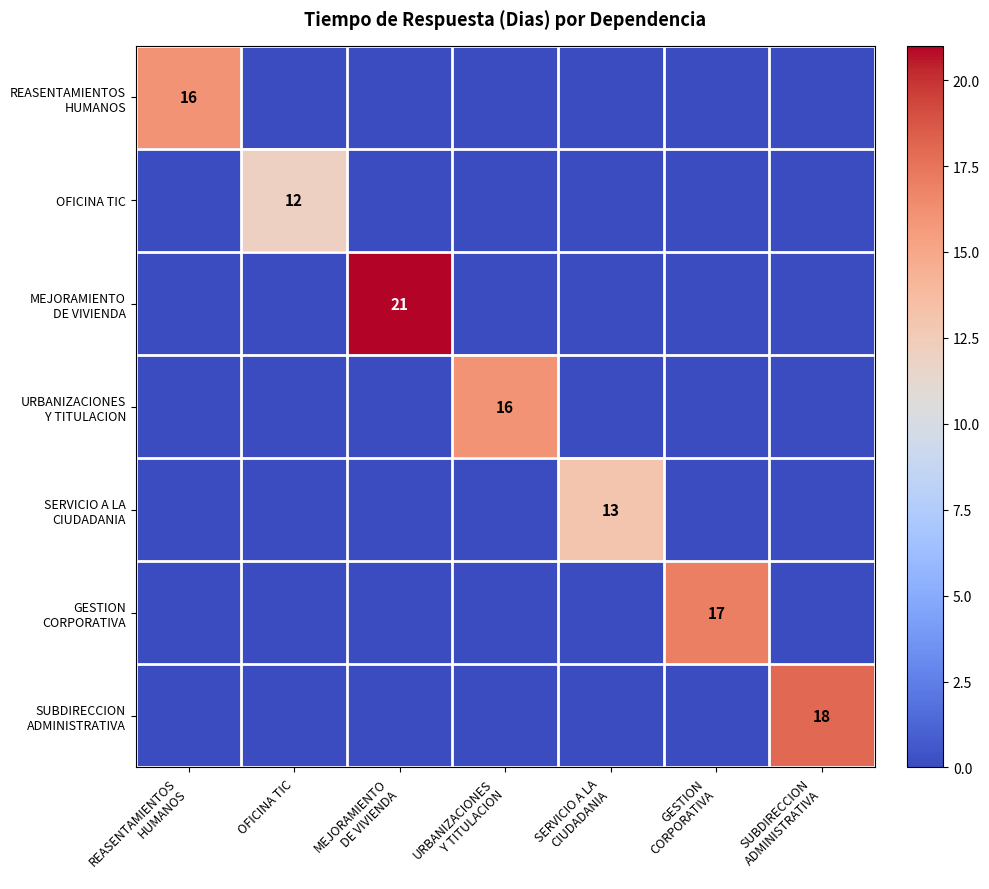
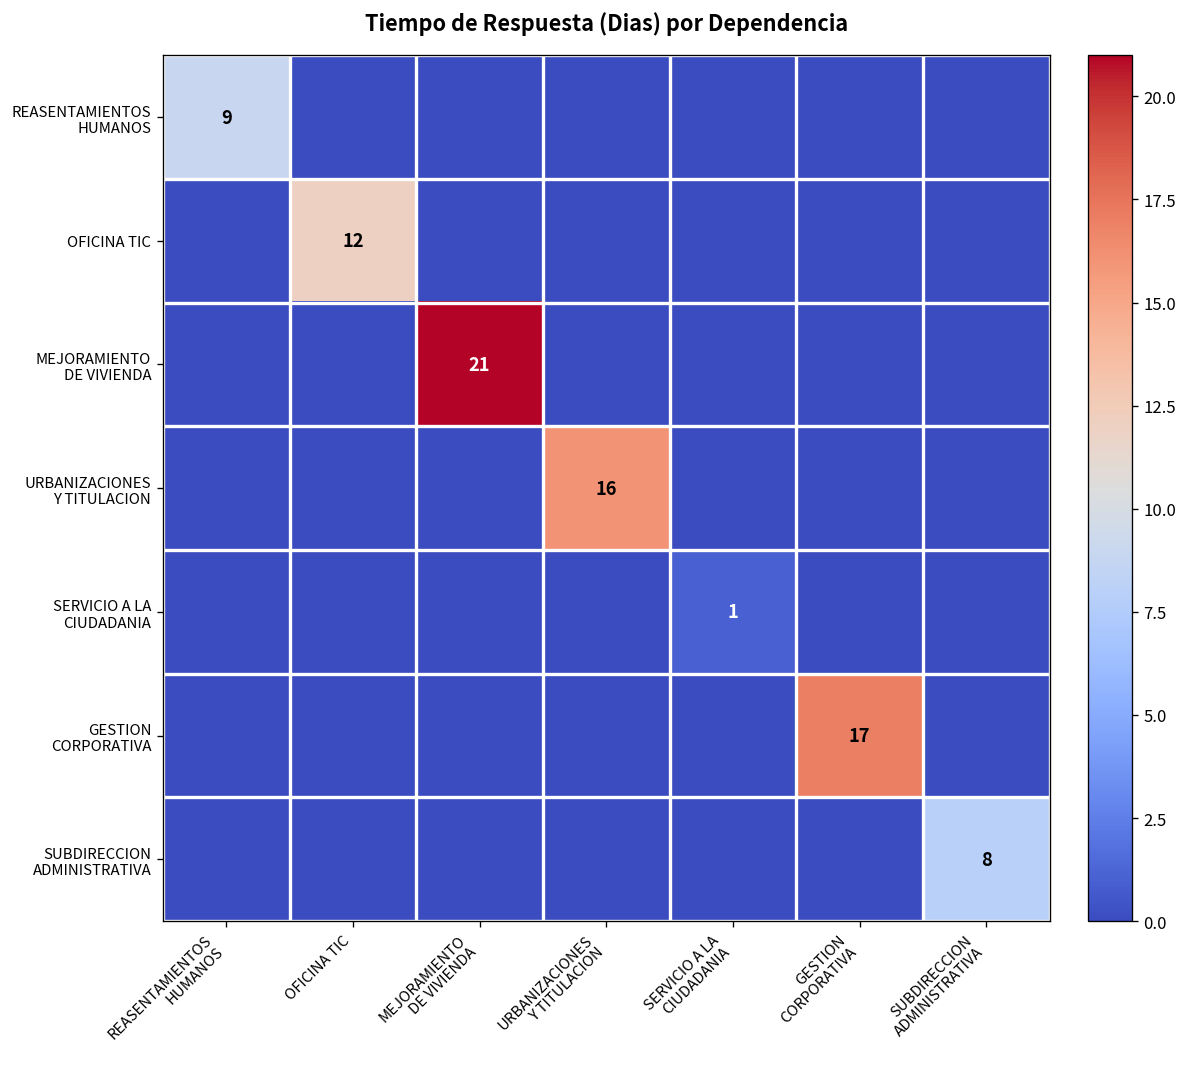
REASENTAMIENTOS HUMANOS, REASENTAMIENTOS HUMANOS: 16 -> 9
SERVICIO A LA CIUDADANIA, SERVICIO A LA CIUDADANIA: 13 -> 1
SUBDIRECCION ADMINISTRATIVA, SUBDIRECCION ADMINISTRATIVA: 18 -> 8
